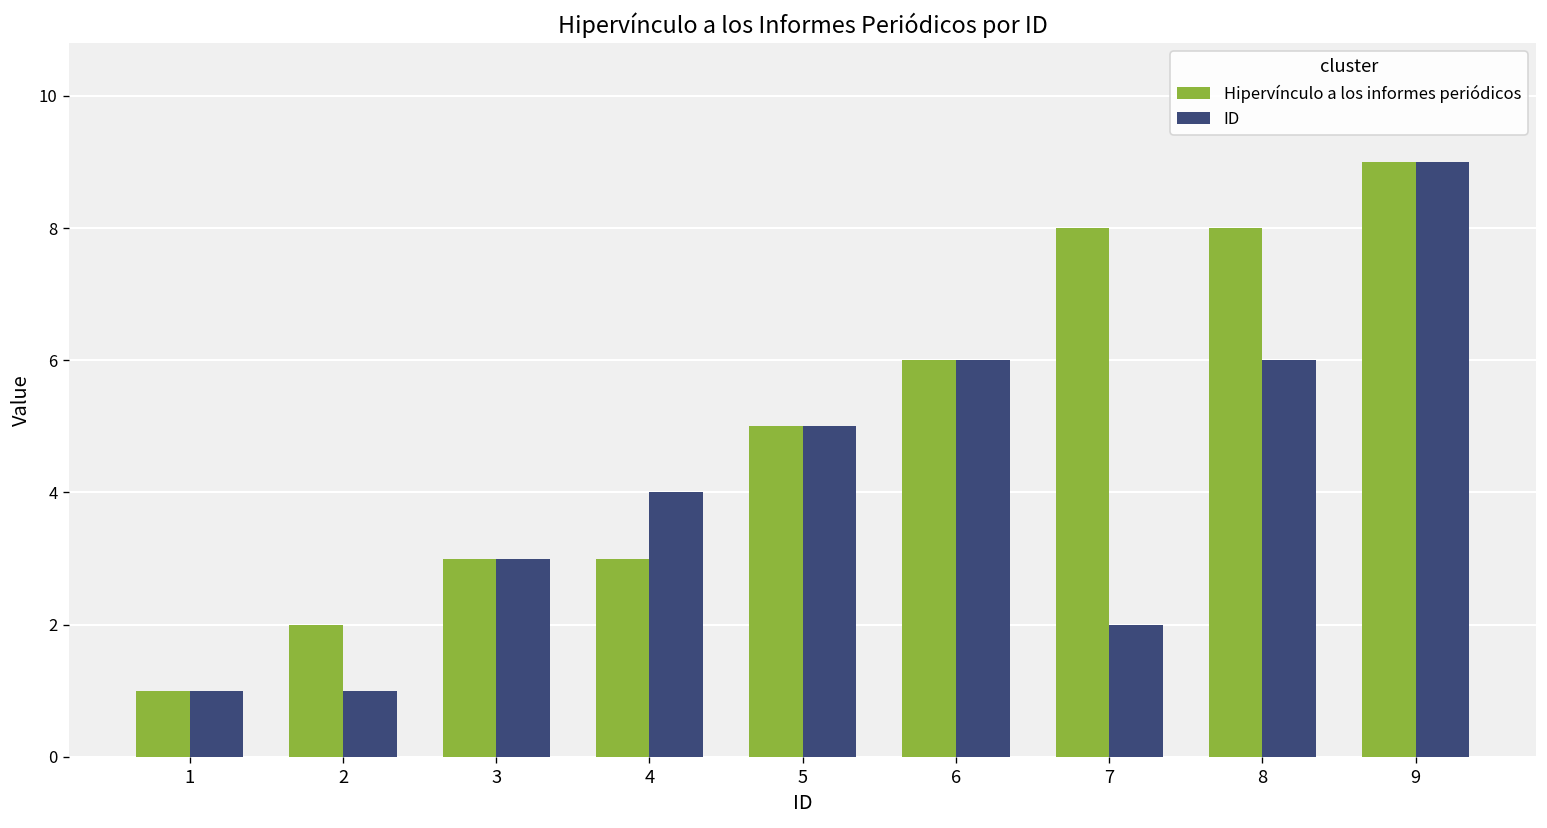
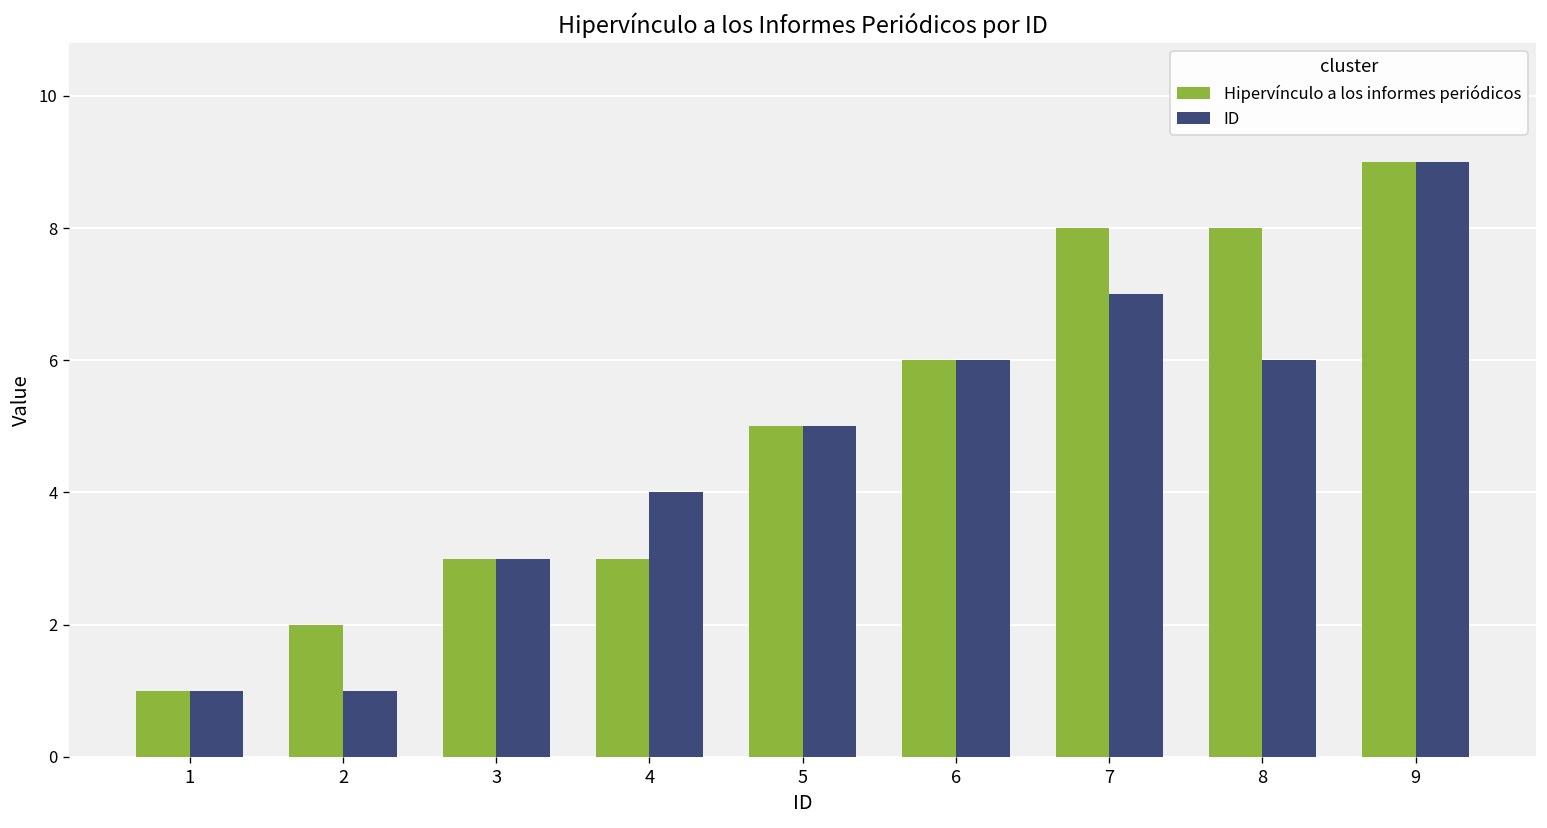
ID, 7: 2 -> 7
